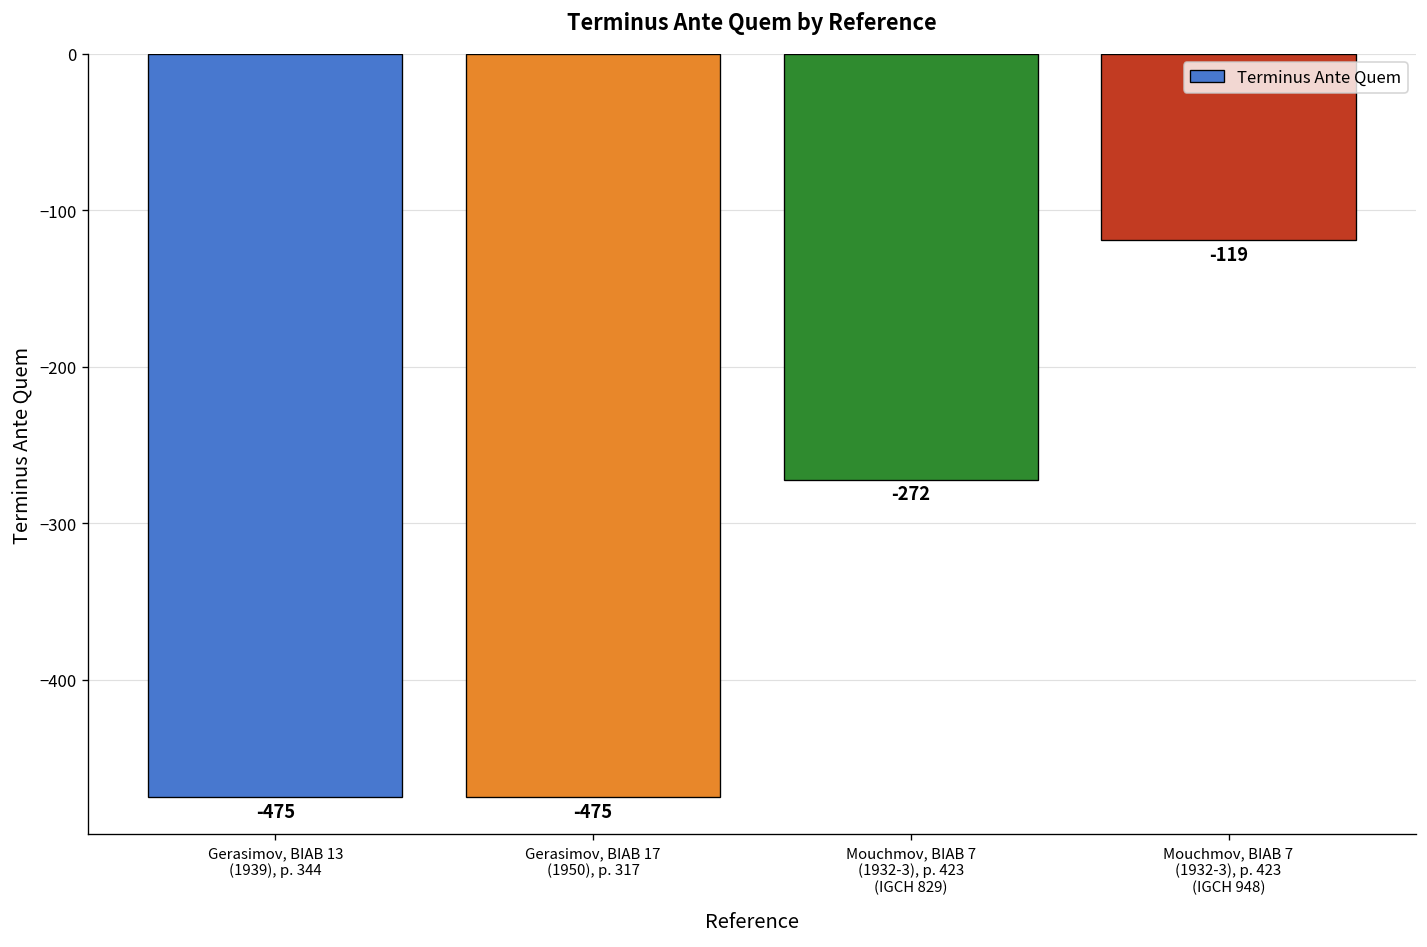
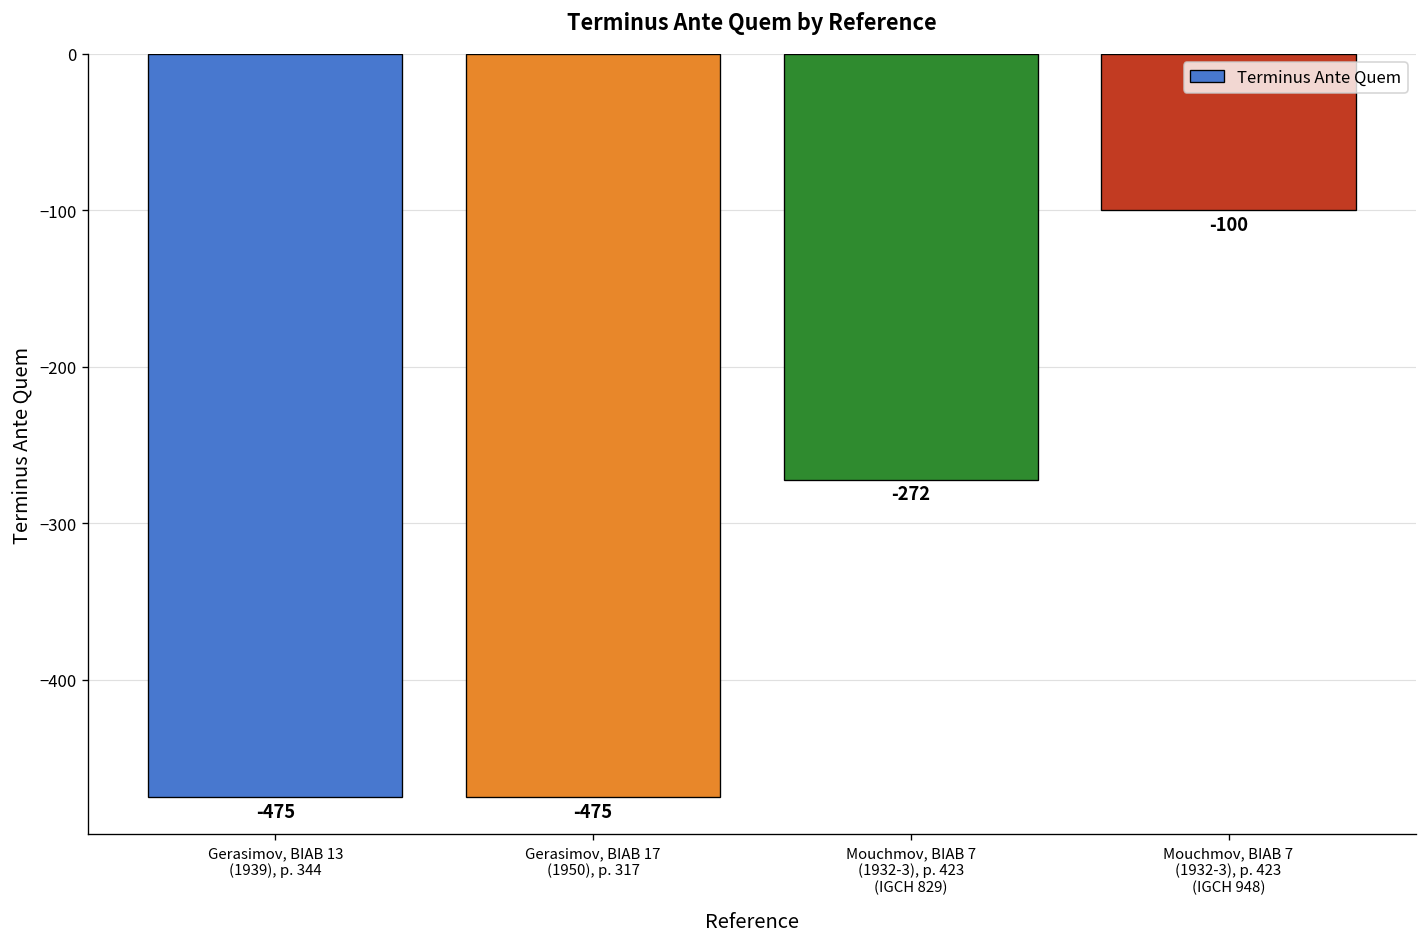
Mouchmov, BIAB 7 (1932-3), p. 423 (IGCH 948): -119 -> -100
